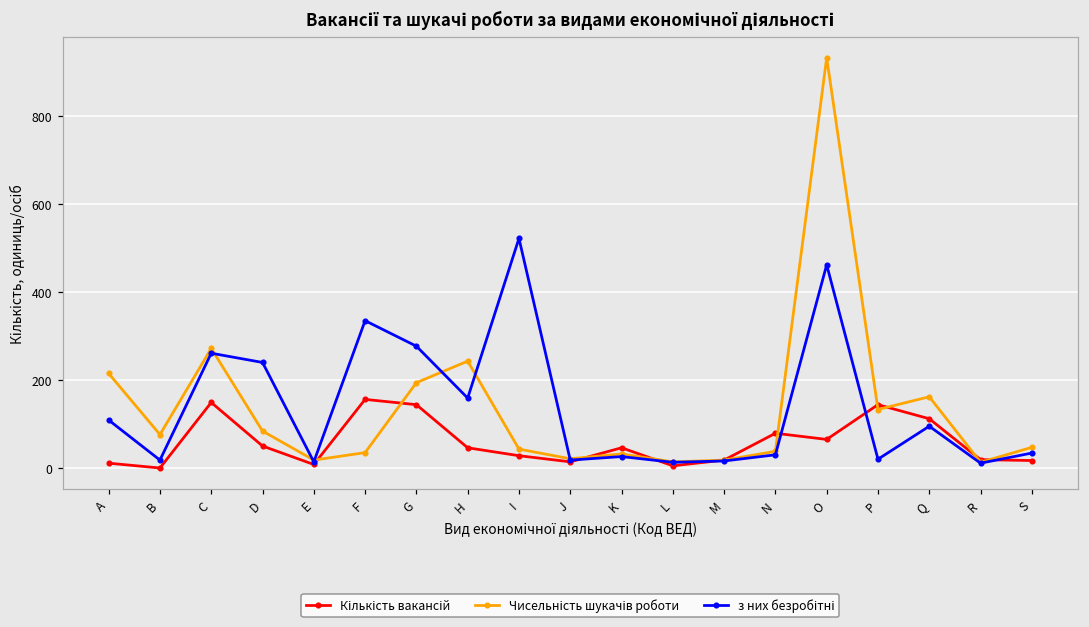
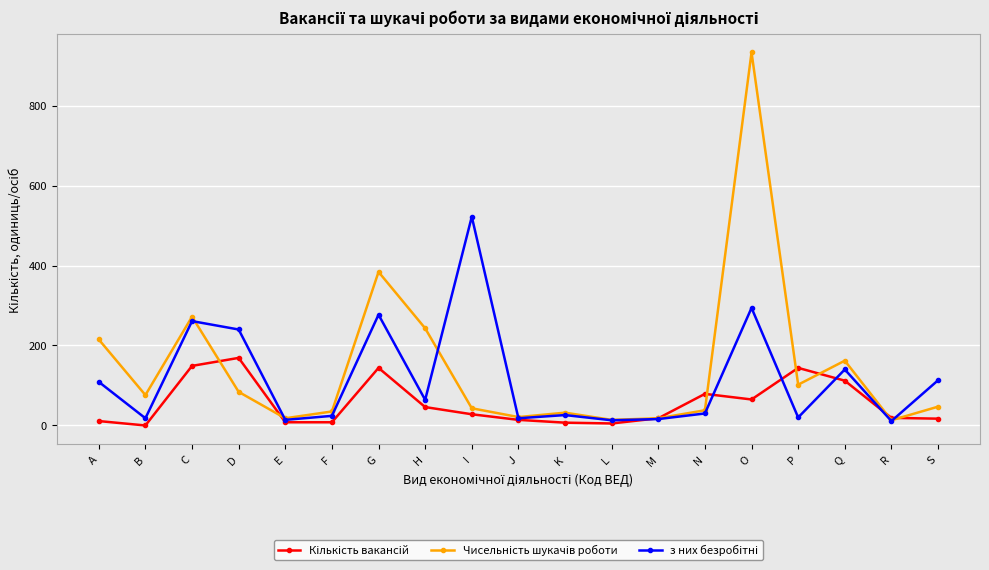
Кількість вакансій, D: 50 -> 170
Кількість вакансій, F: 160 -> 10
з них безробітні, F: 340 -> 20
Чисельність шукачів роботи, G: 190 -> 380
з них безробітні, H: 160 -> 60
Кількість вакансій, K: 50 -> 10
з них безробітні, O: 460 -> 290
Чисельність шукачів роботи, P: 130 -> 100
з них безробітні, Q: 100 -> 140
з них безробітні, S: 30 -> 110
